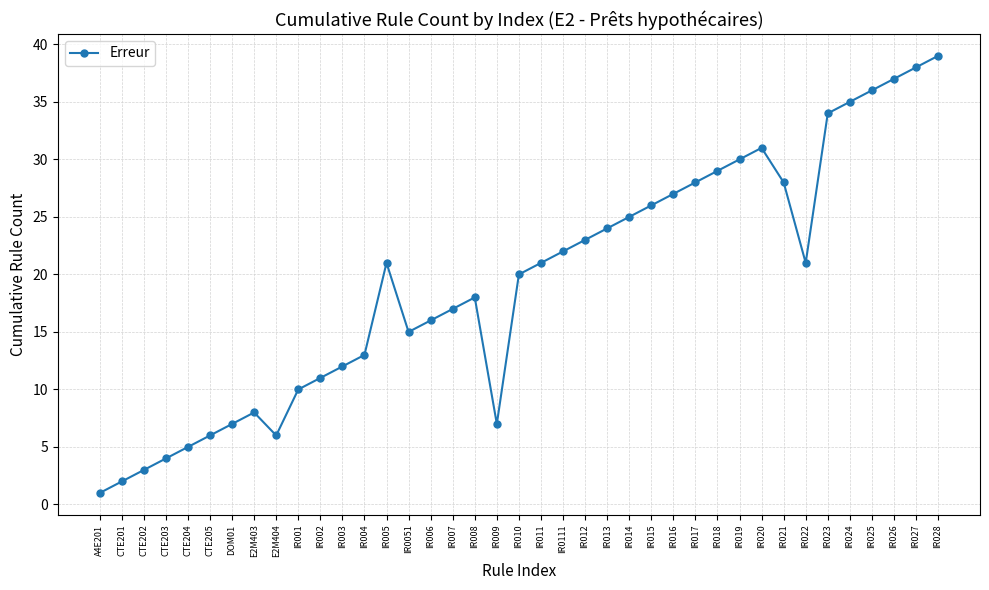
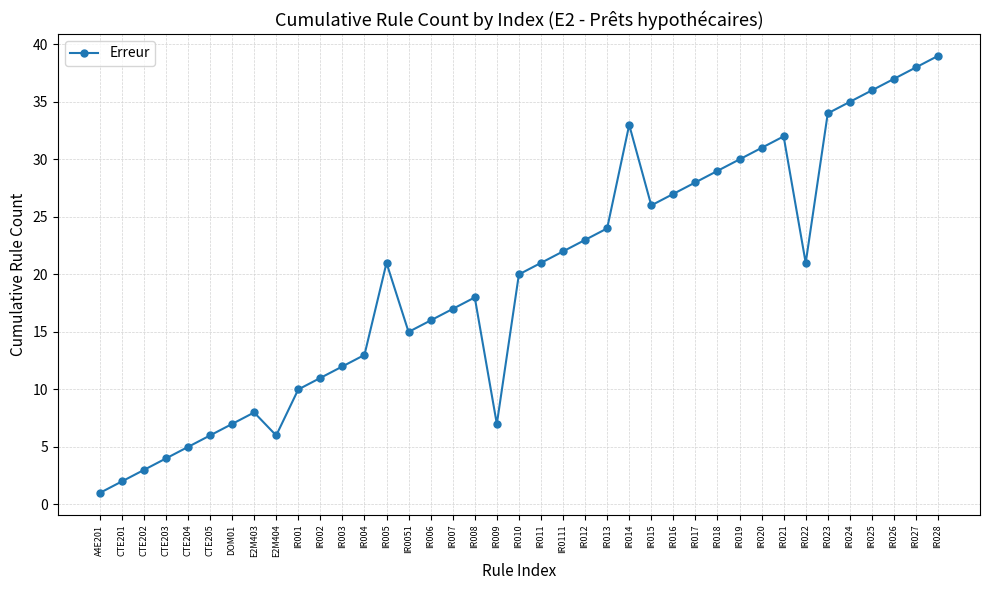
IR014: 25 -> 33
IR021: 28 -> 32
